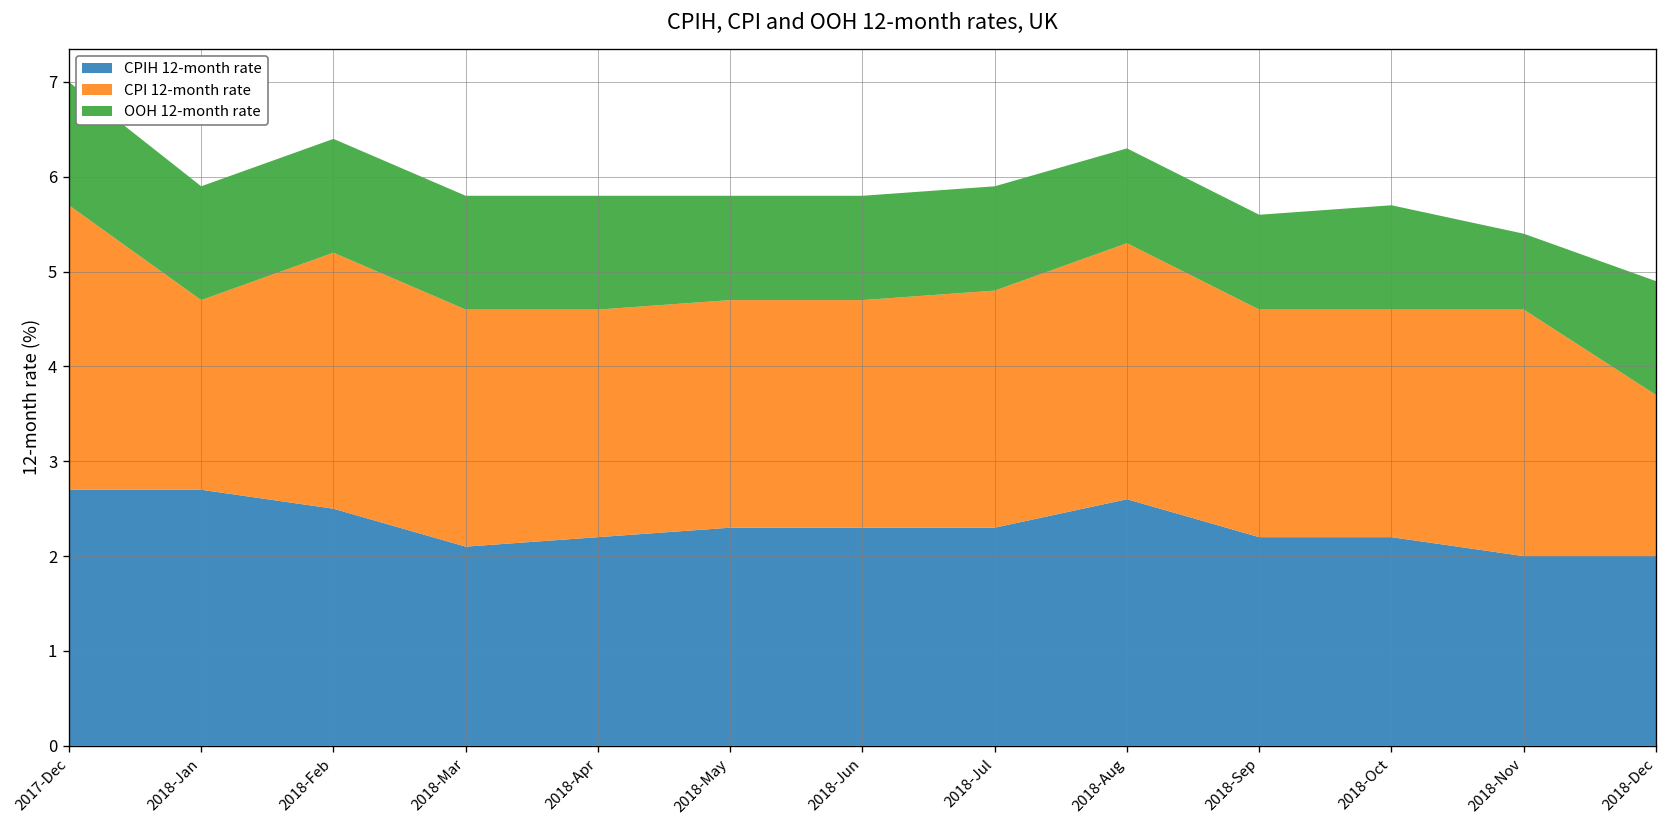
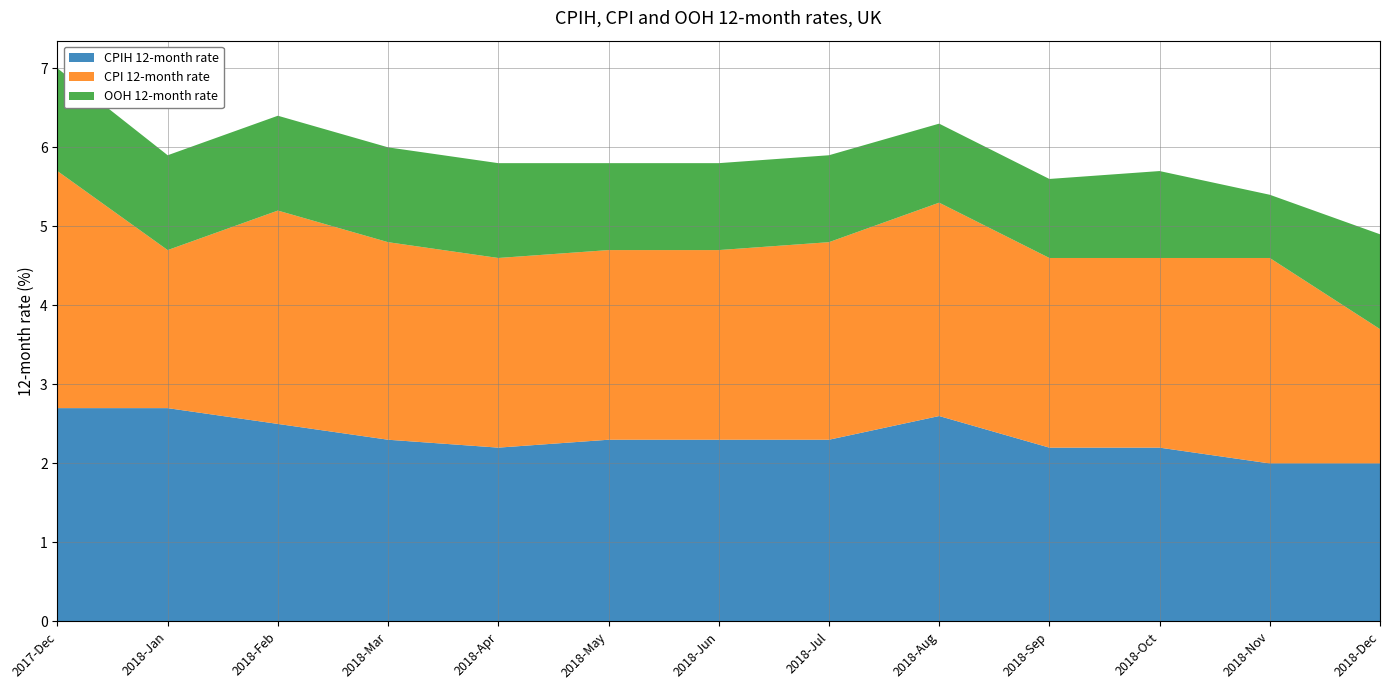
CPIH 12-month rate, 2018-Mar: 2.1 -> 2.3
